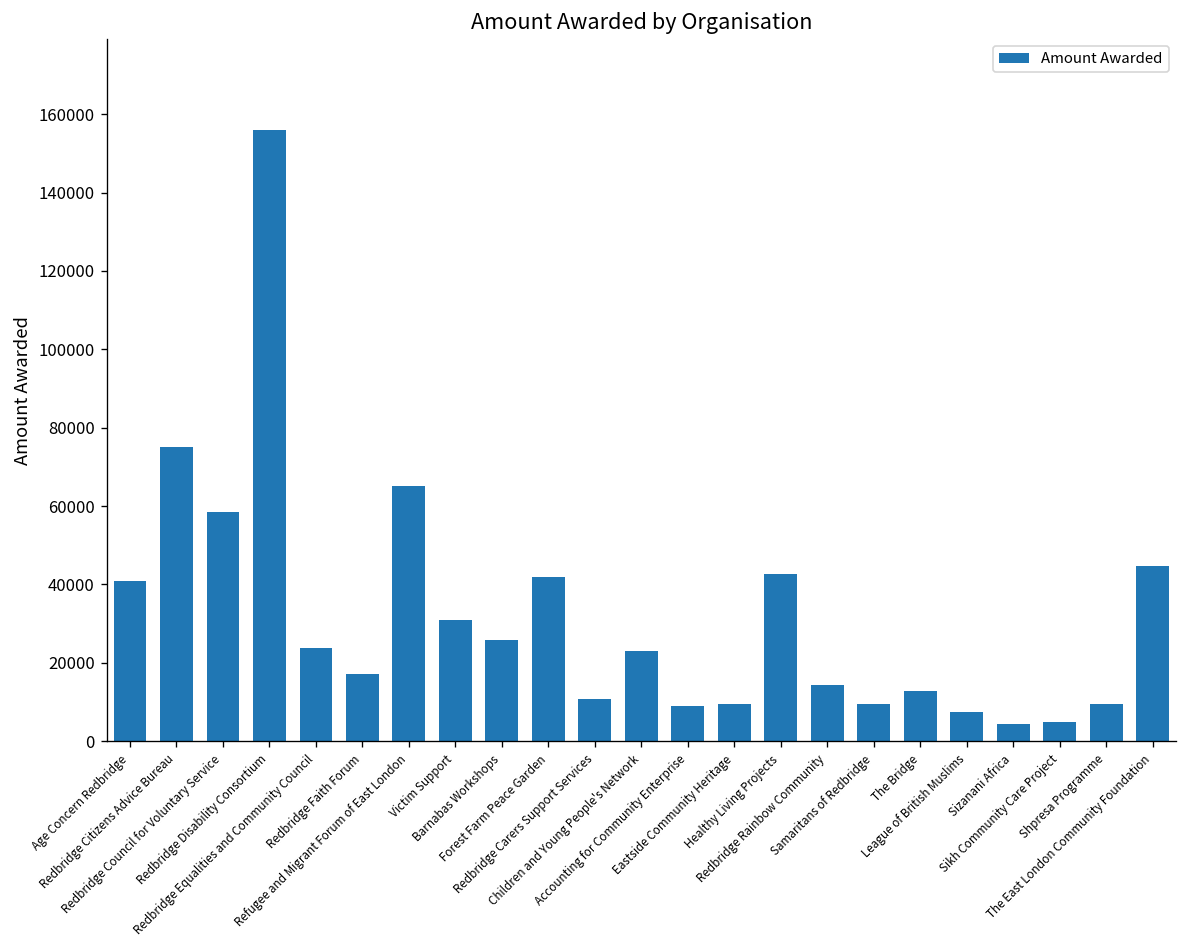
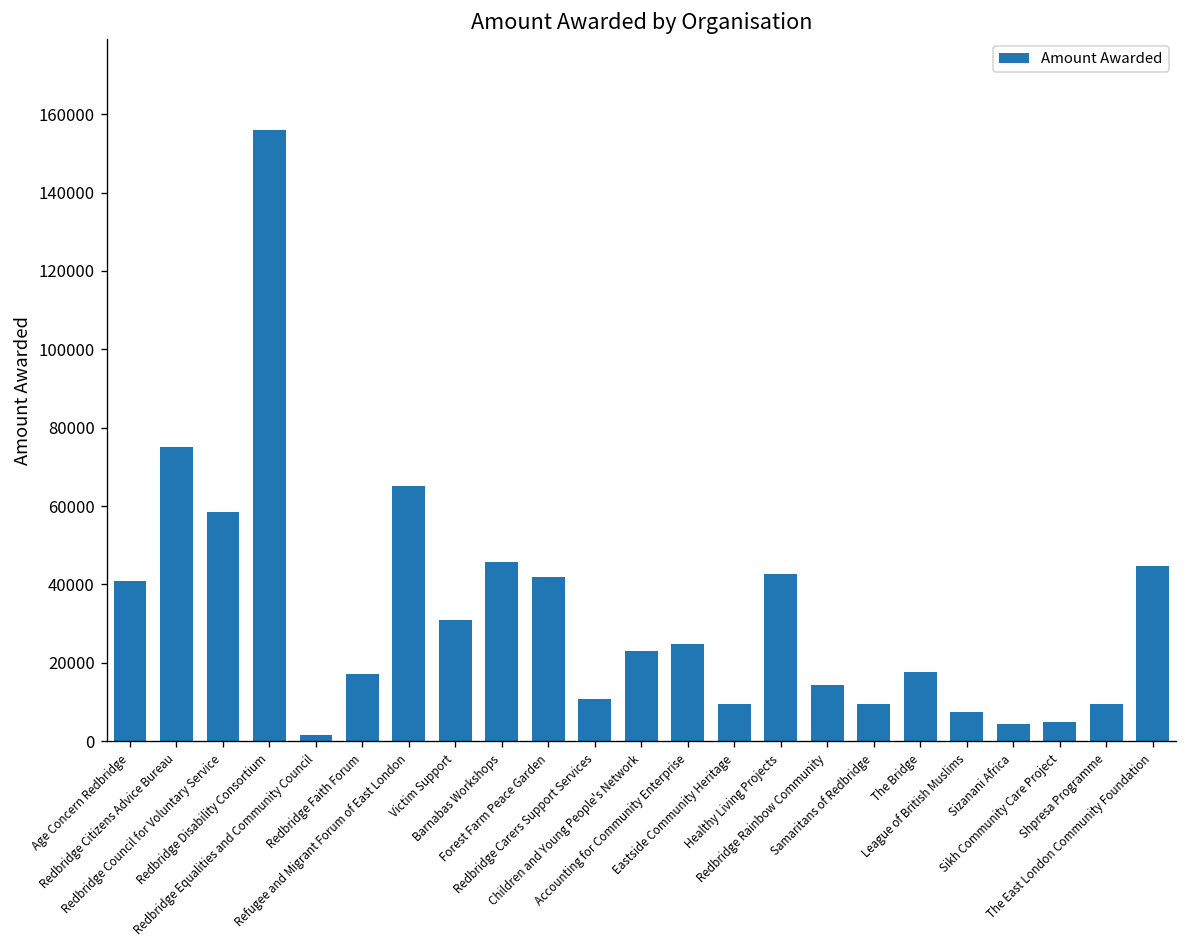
Redbridge Equalities and Community Council: 24000 -> 2000
Barnabas Workshops: 26000 -> 46000
Accounting for Community Enterprise: 9000 -> 25000
The Bridge: 13000 -> 18000
